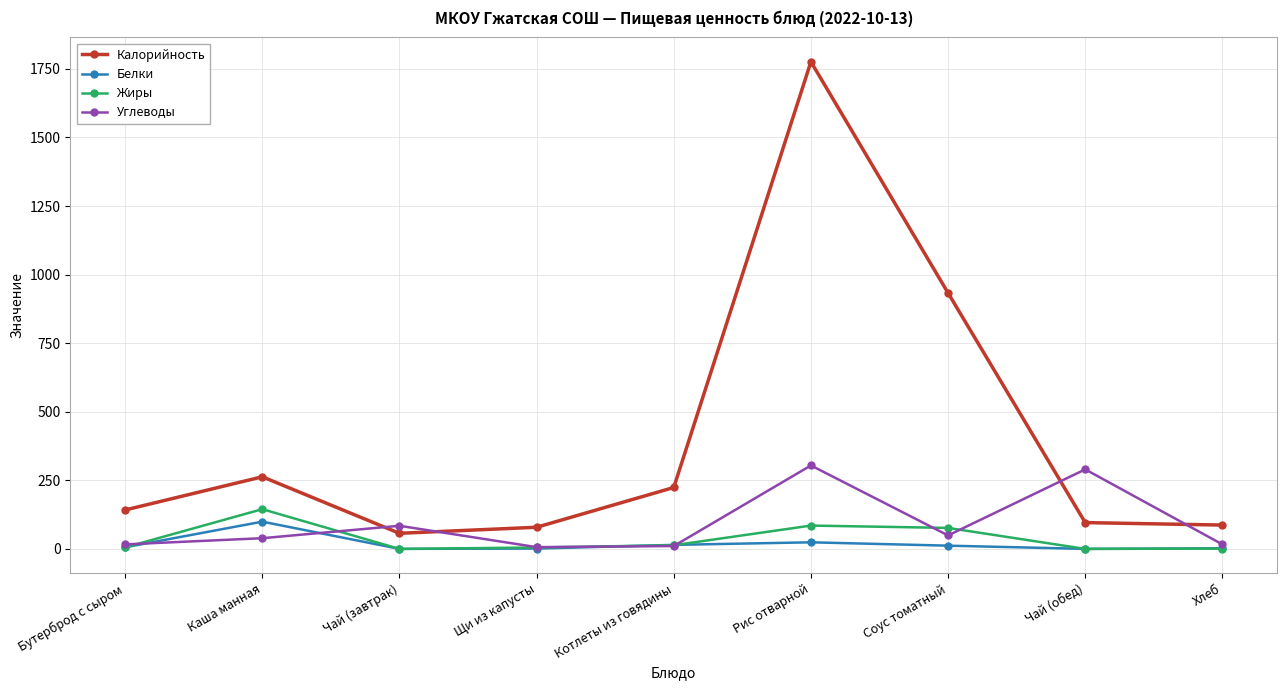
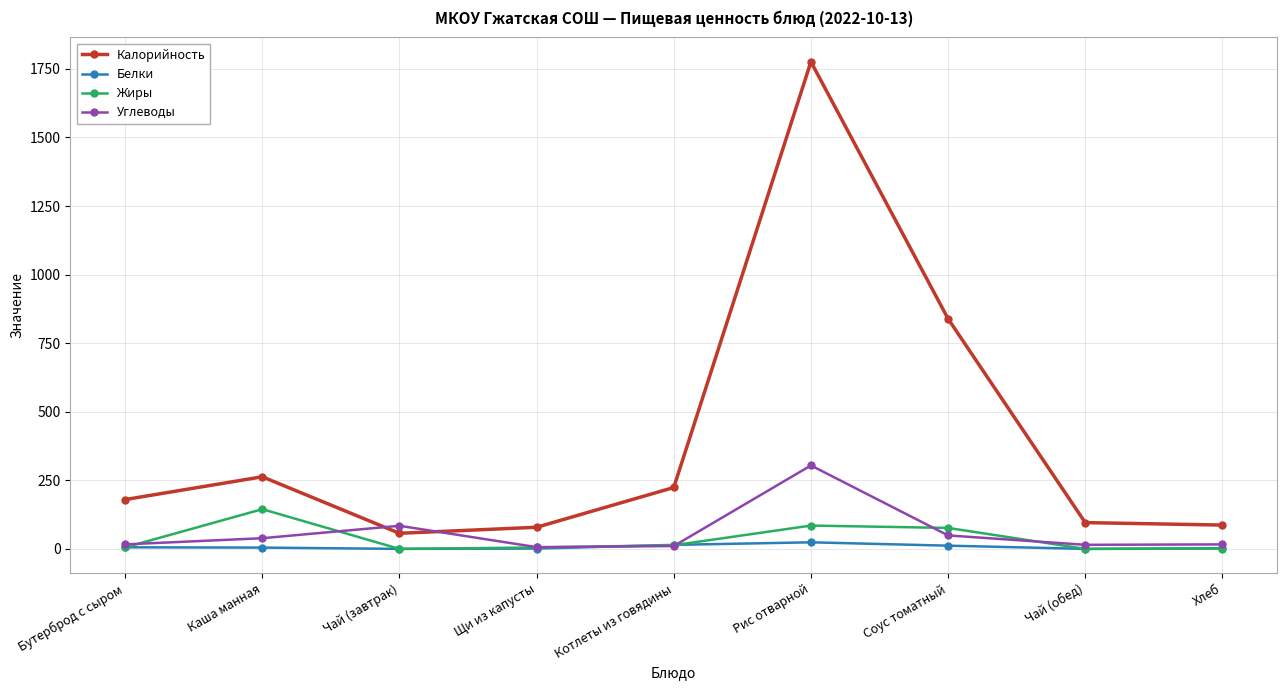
Калорийность, Бутерброд с сыром: 140 -> 180
Белки, Каша манная: 100 -> 0
Калорийность, Соус томатный: 930 -> 840
Углеводы, Чай (обед): 290 -> 20
